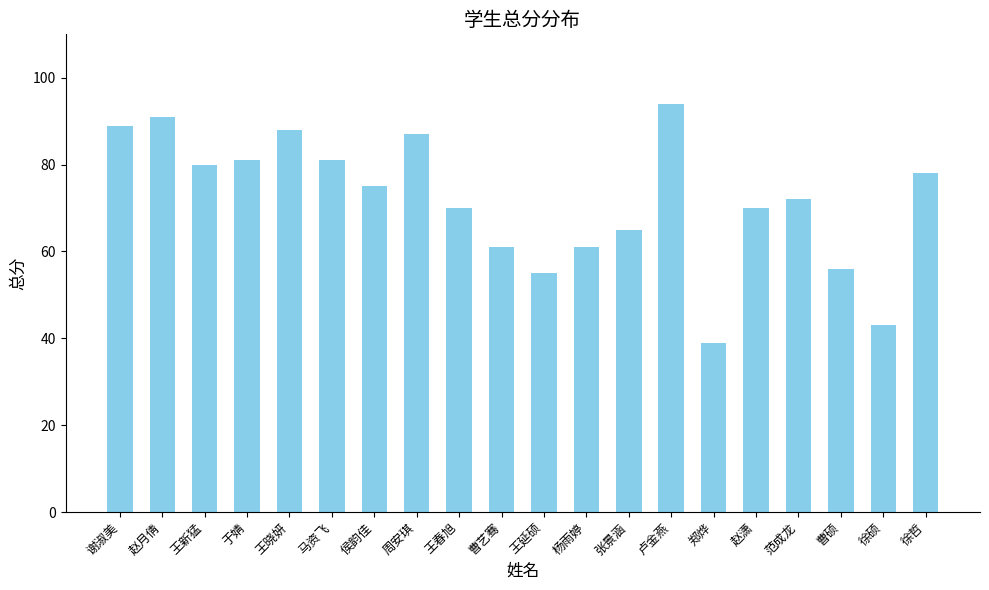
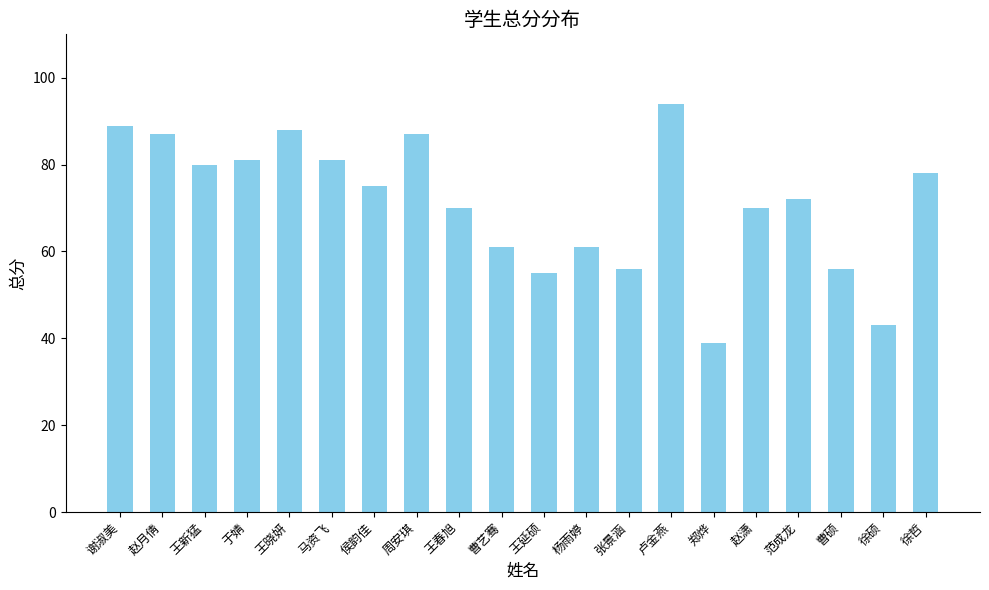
赵月倩: 91 -> 87
张景涵: 65 -> 56
